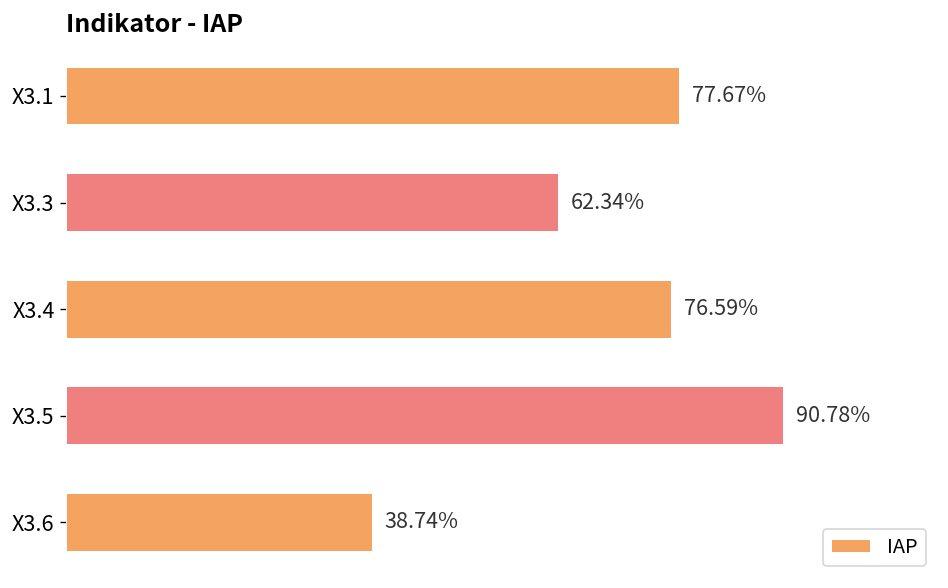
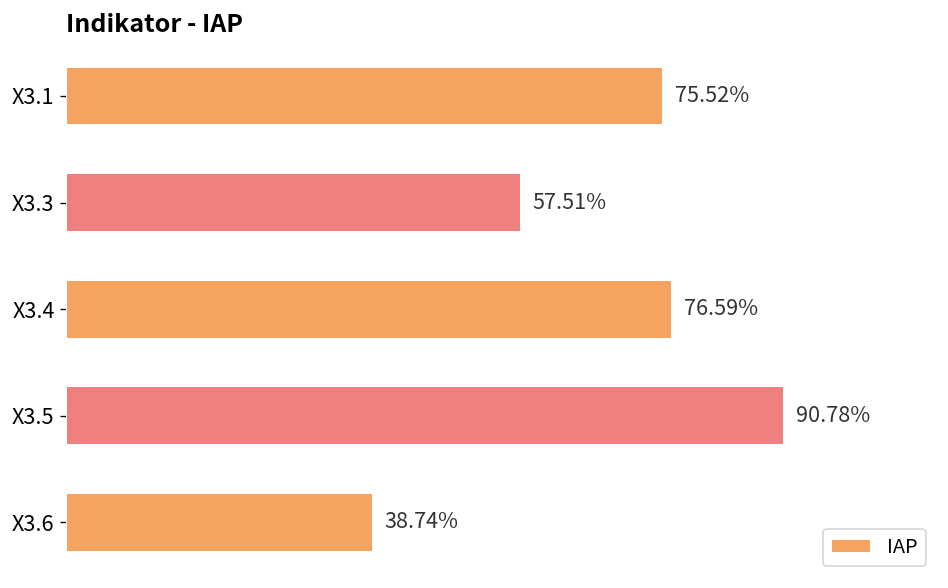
X3.1: 77.67% -> 75.52%
X3.3: 62.34% -> 57.51%
